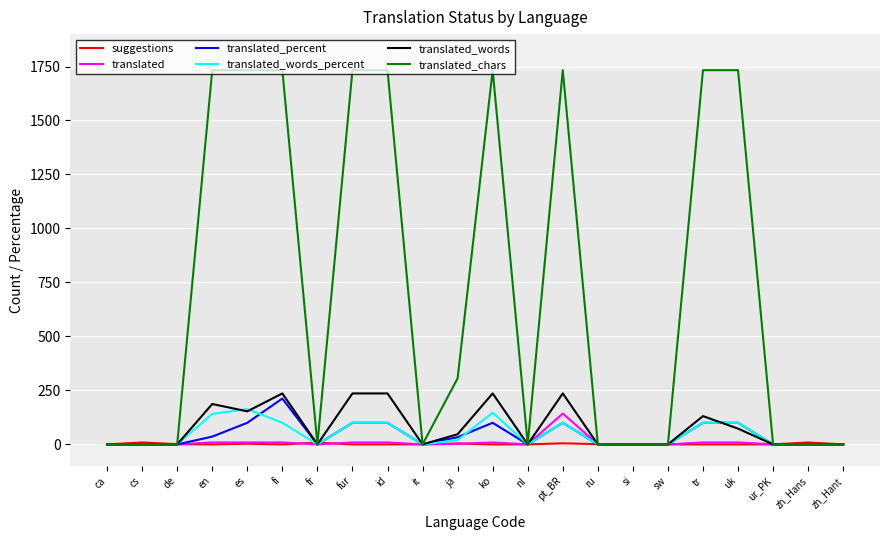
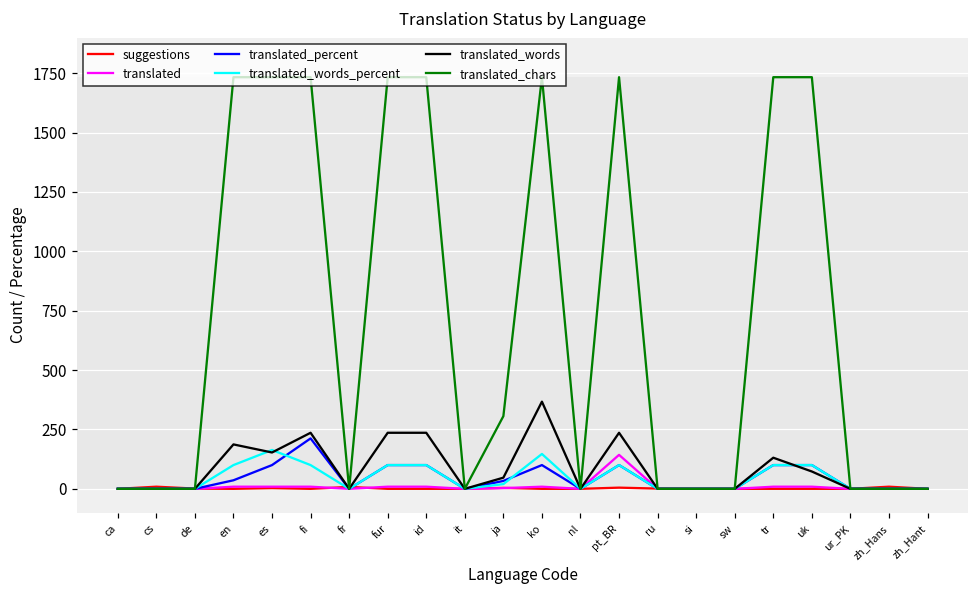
translated_words_percent, en: 140 -> 100
translated_words, ko: 240 -> 370
